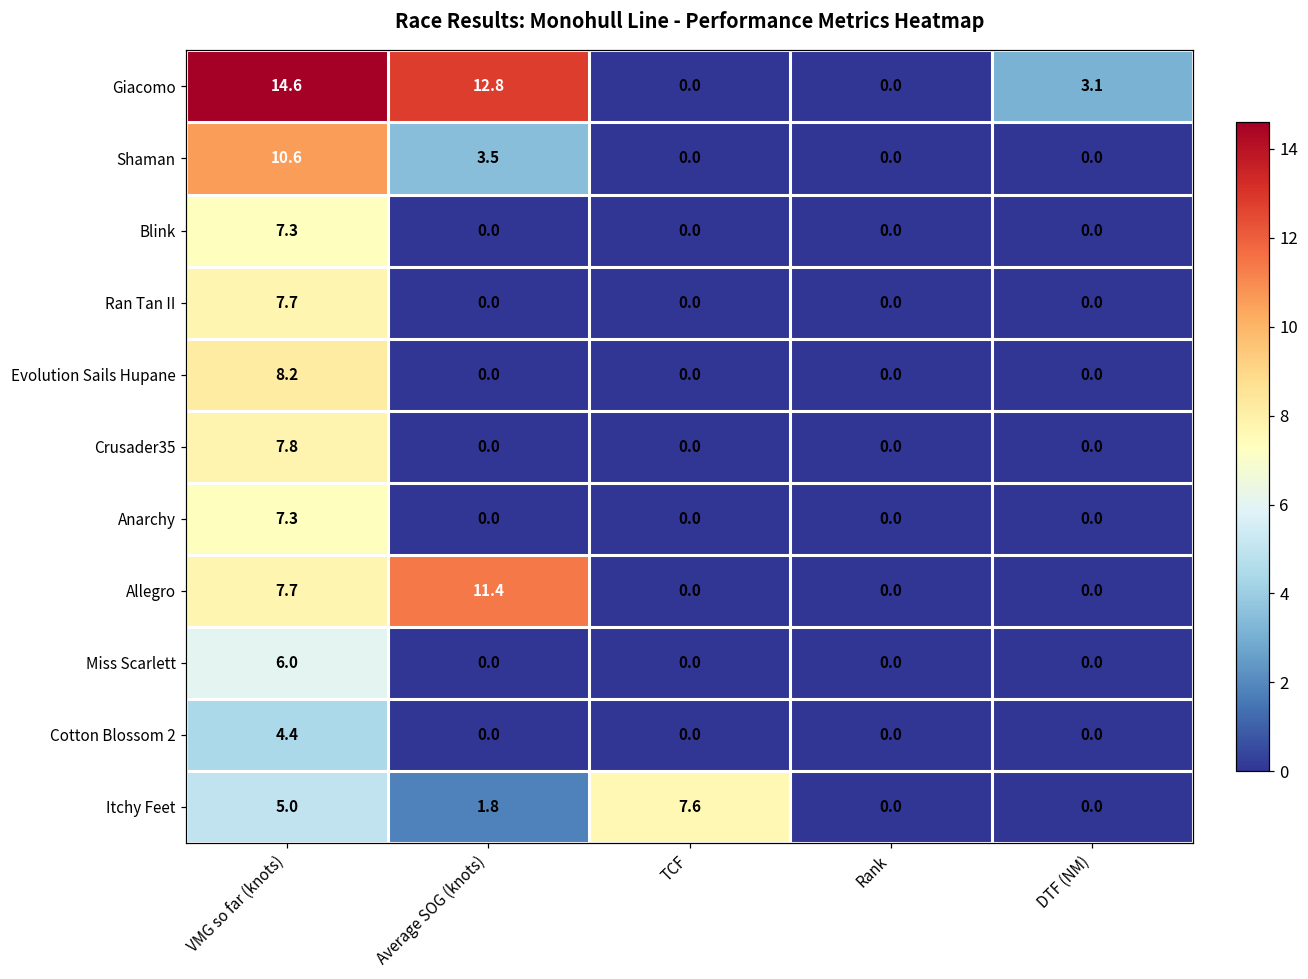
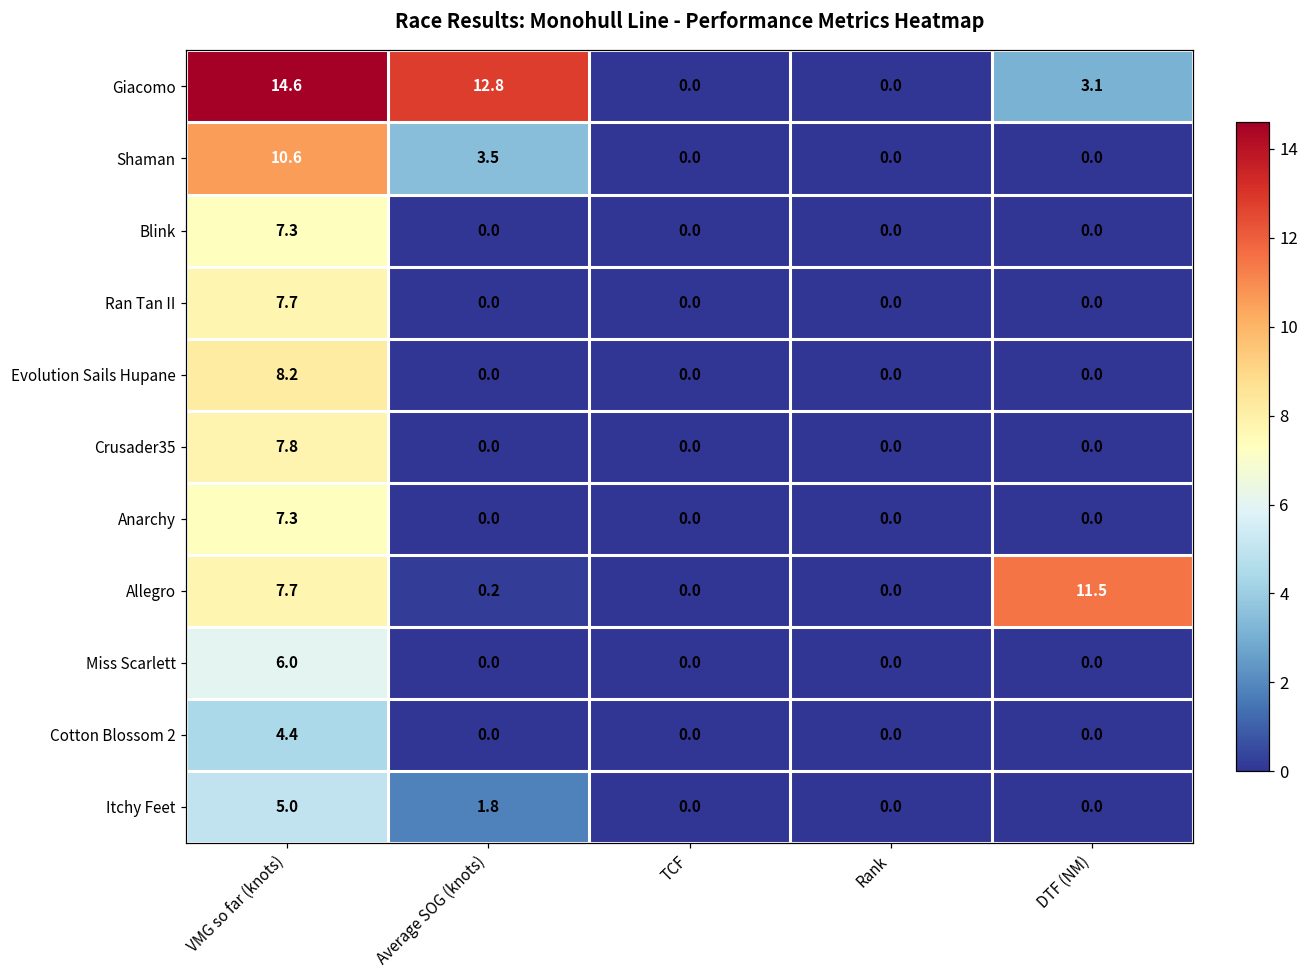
Allegro, Average SOG (knots): 11.4 -> 0.2
Allegro, DTF (NM): 0.0 -> 11.5
Itchy Feet, TCF: 7.6 -> 0.0
